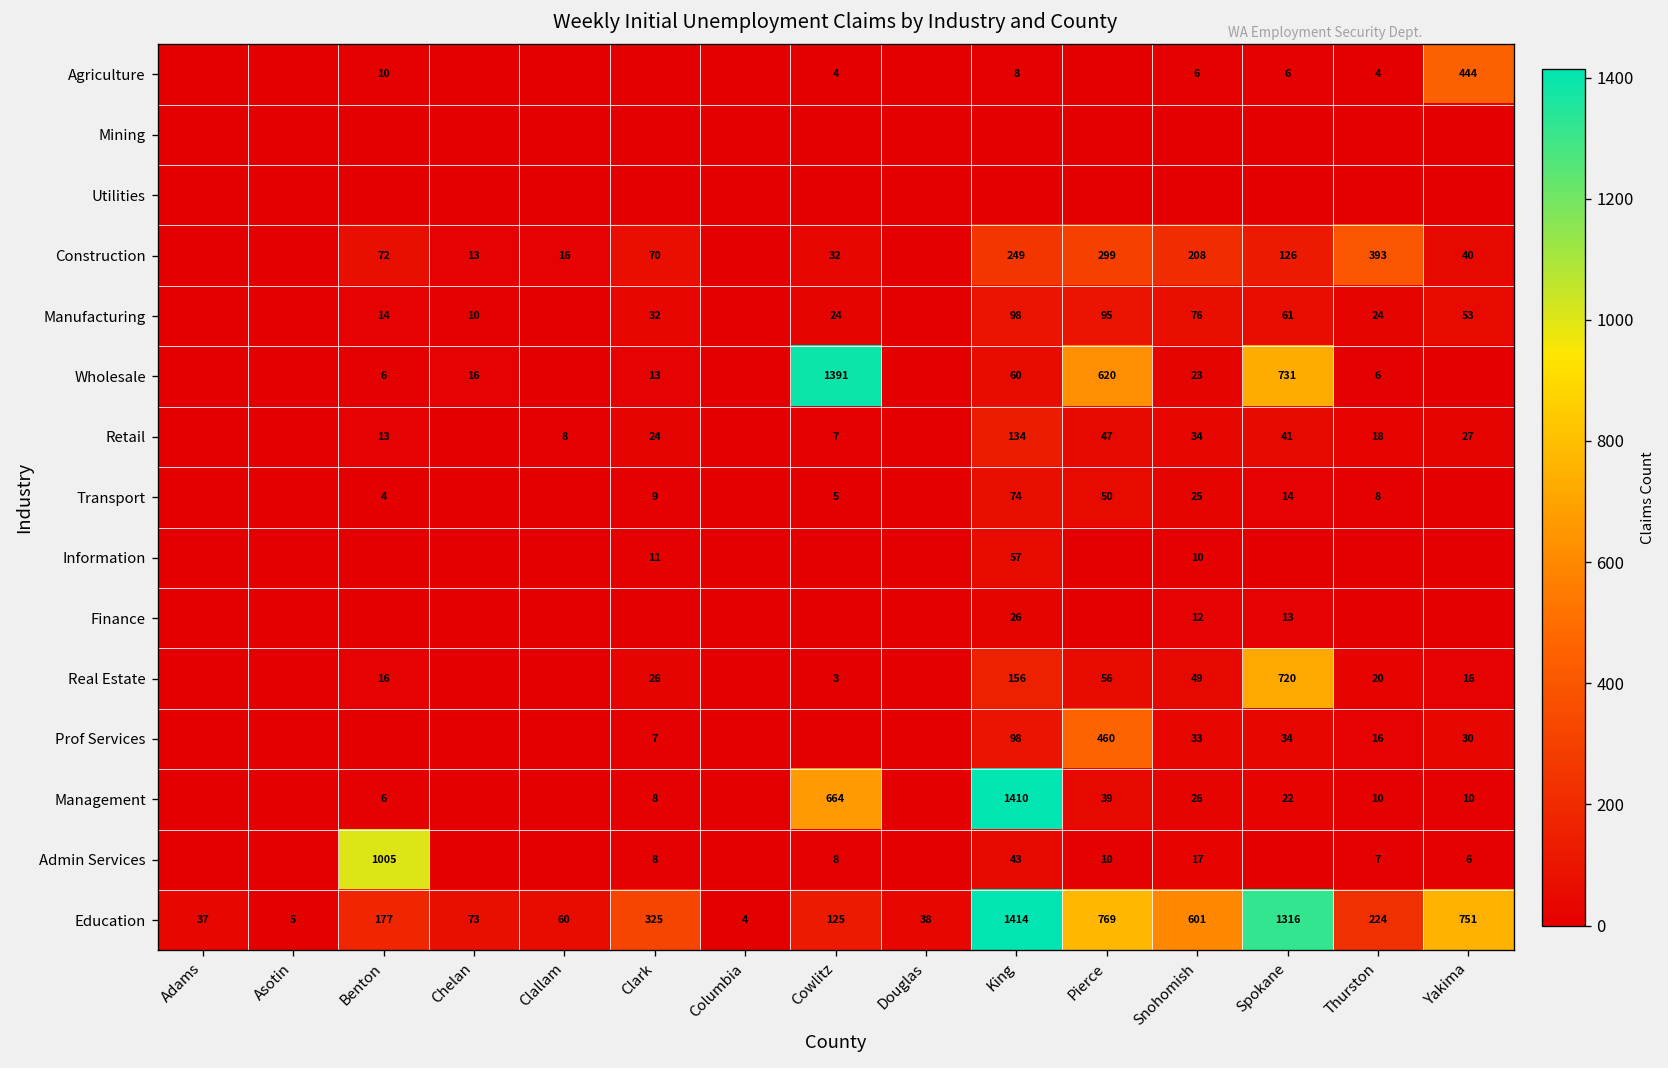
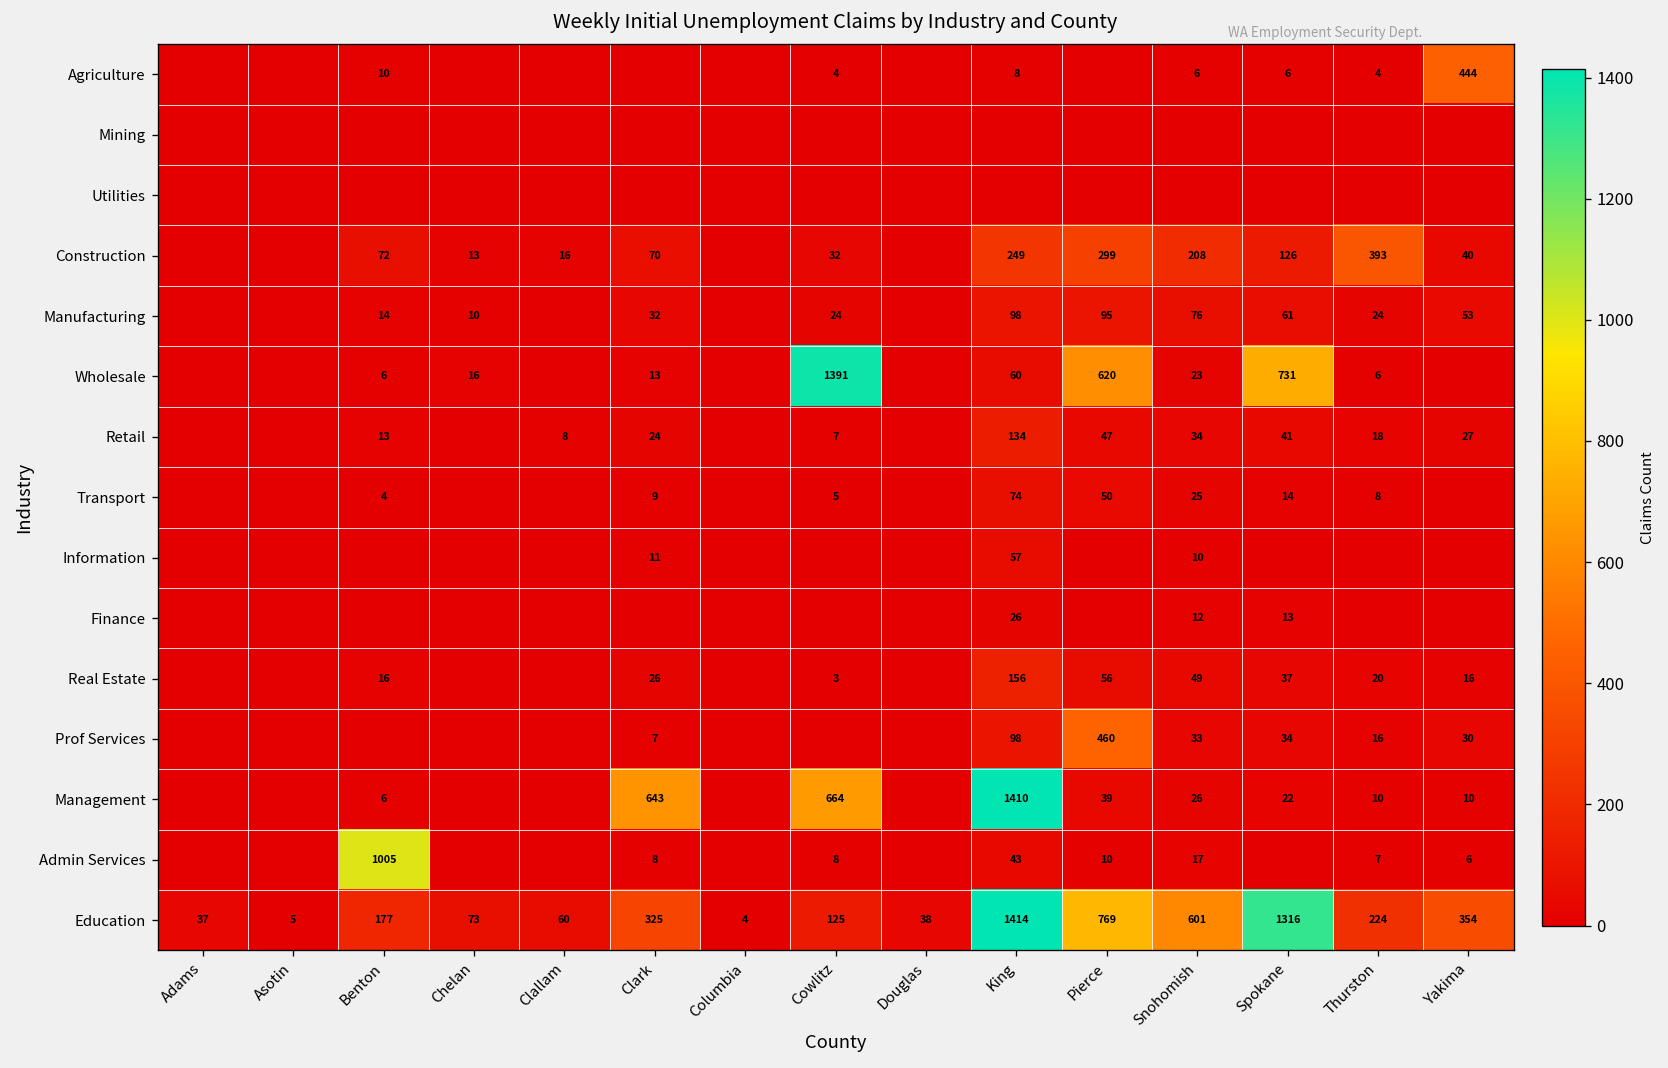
Real Estate, Spokane: 720 -> 37
Management, Clark: 8 -> 643
Education, Yakima: 751 -> 354
